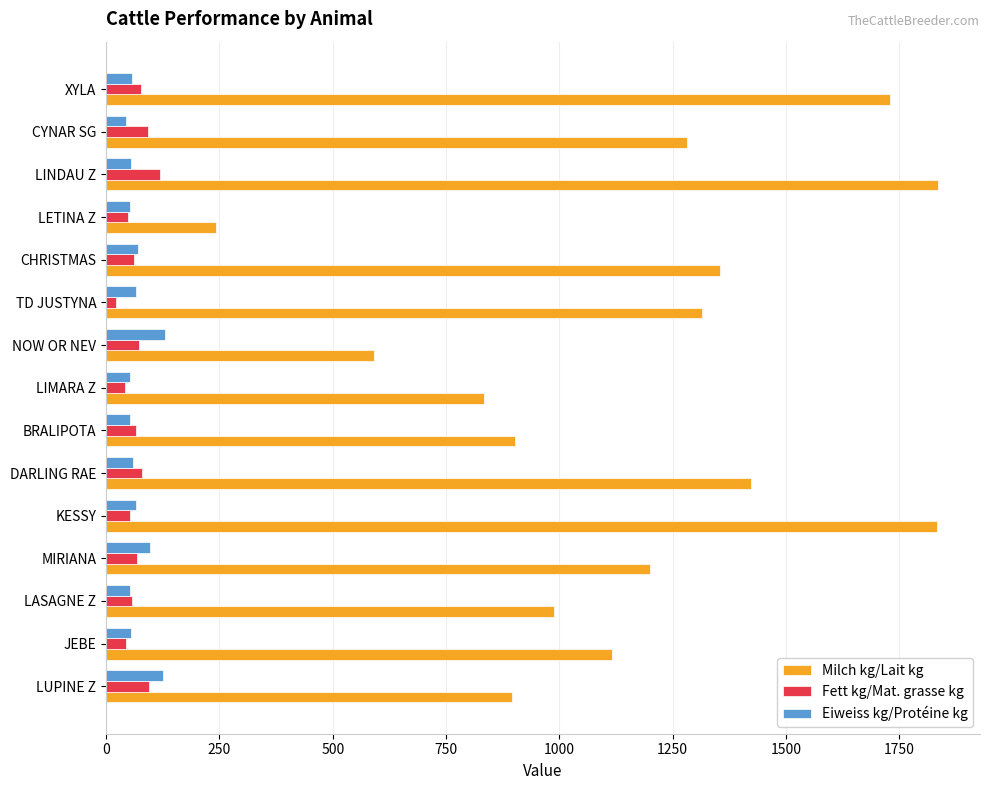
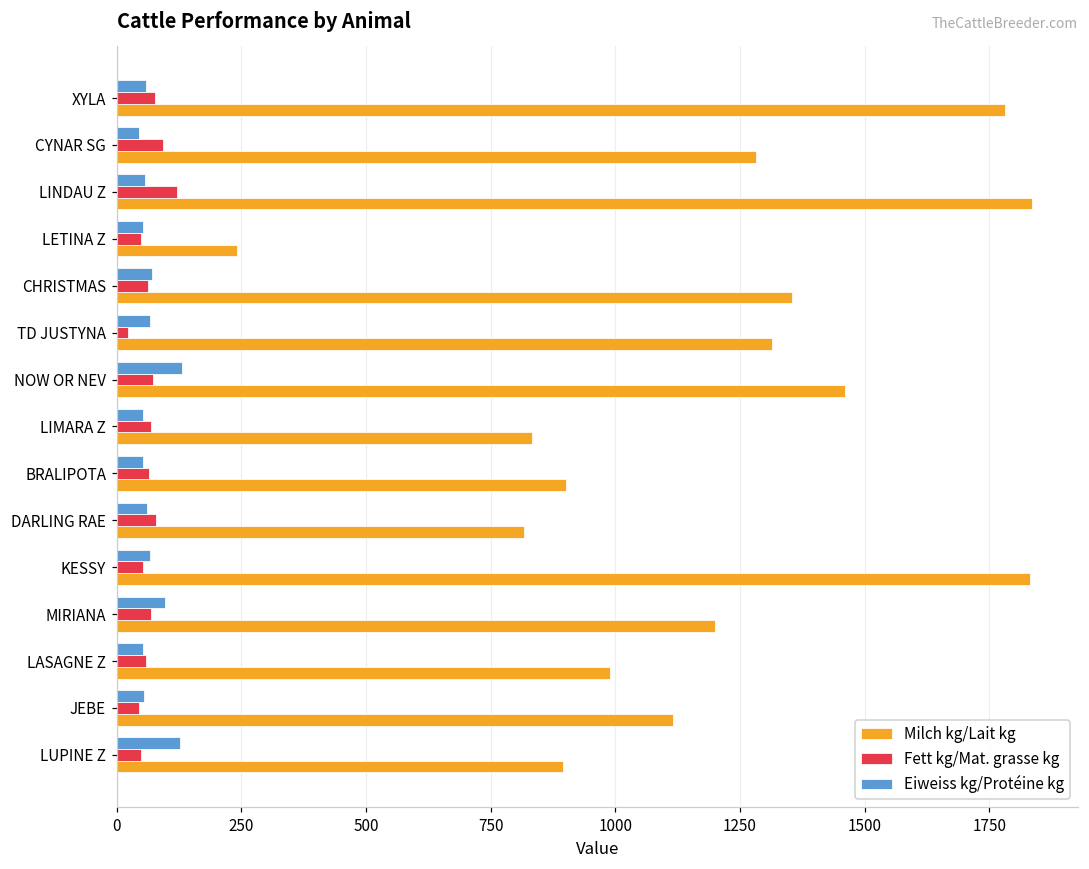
Milch kg/Lait kg, XYLA: 1730 -> 1780
Milch kg/Lait kg, NOW OR NEV: 590 -> 1460
Fett kg/Mat. grasse kg, LIMARA Z: 40 -> 70
Milch kg/Lait kg, DARLING RAE: 1420 -> 820
Fett kg/Mat. grasse kg, LUPINE Z: 100 -> 50
